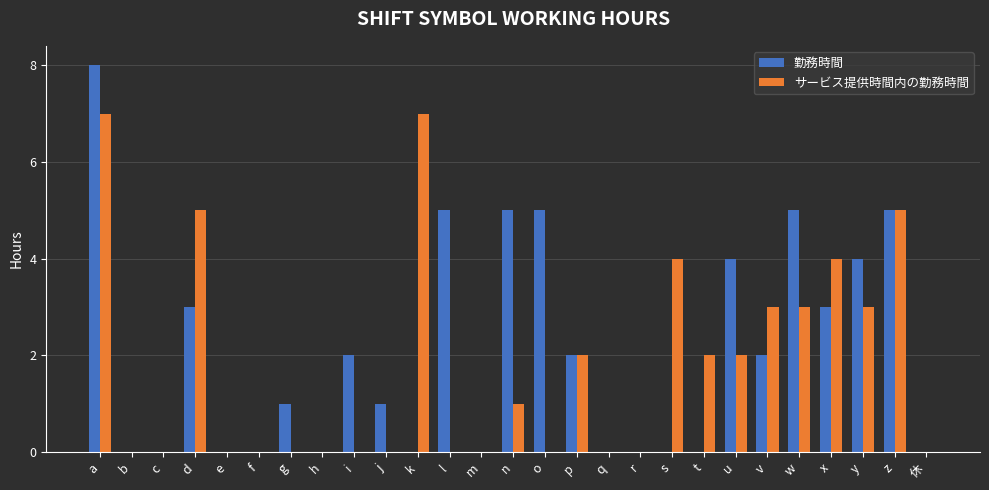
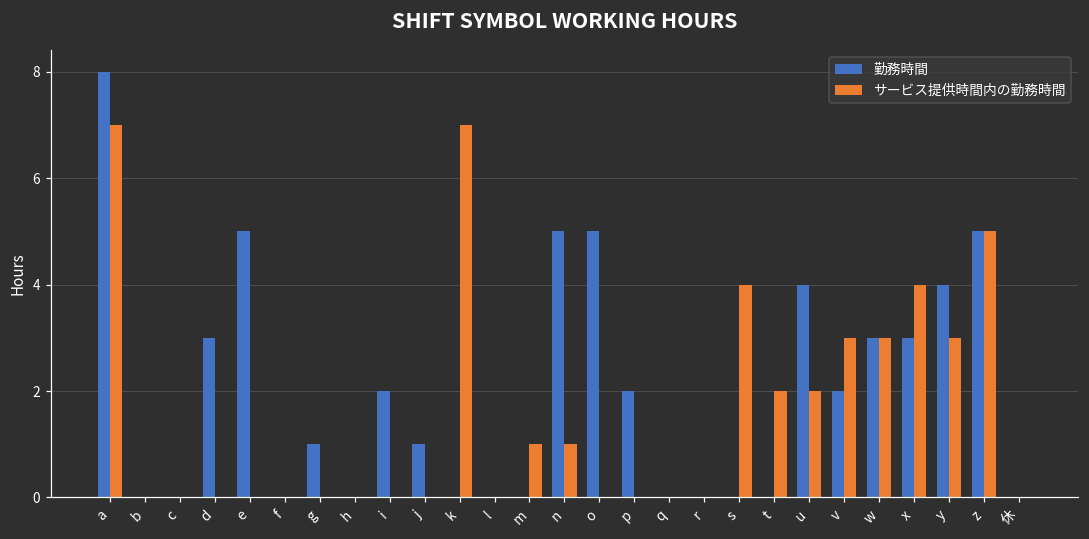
サービス提供時間内の勤務時間, d: 5 -> 0
勤務時間, e: 0 -> 5
勤務時間, l: 5 -> 0
サービス提供時間内の勤務時間, m: 0 -> 1
サービス提供時間内の勤務時間, p: 2 -> 0
勤務時間, w: 5 -> 3
